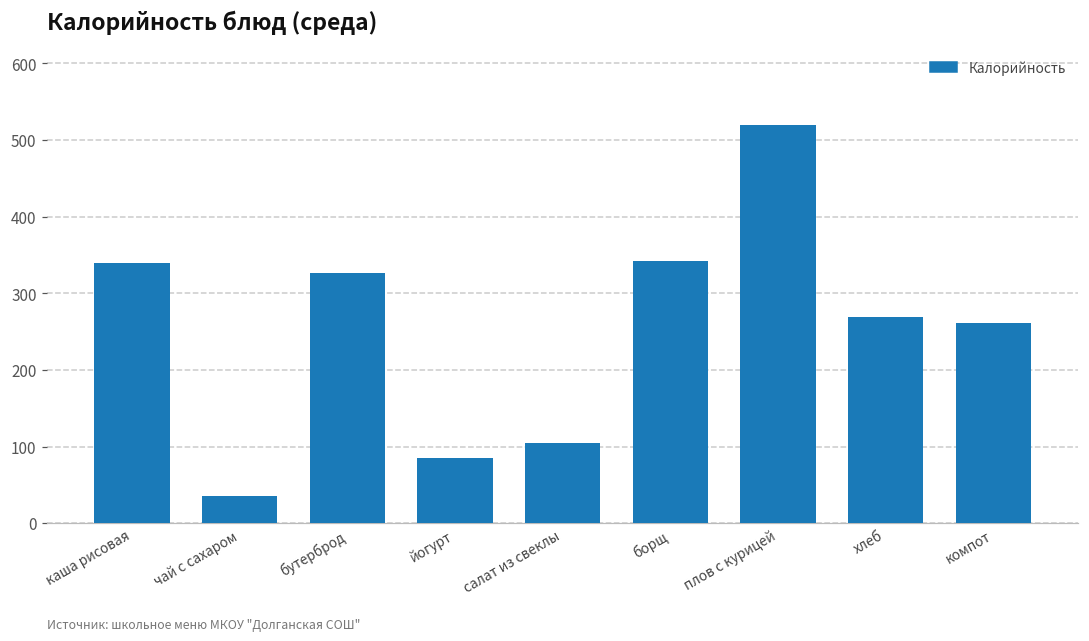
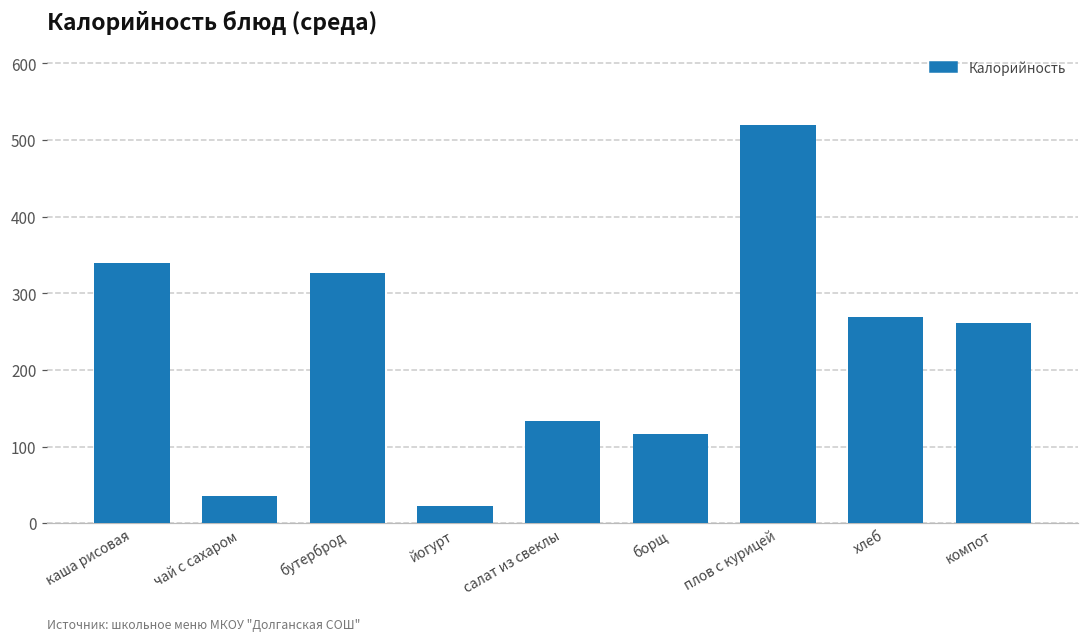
йогурт: 90 -> 20
салат из свеклы: 110 -> 130
борщ: 340 -> 120
